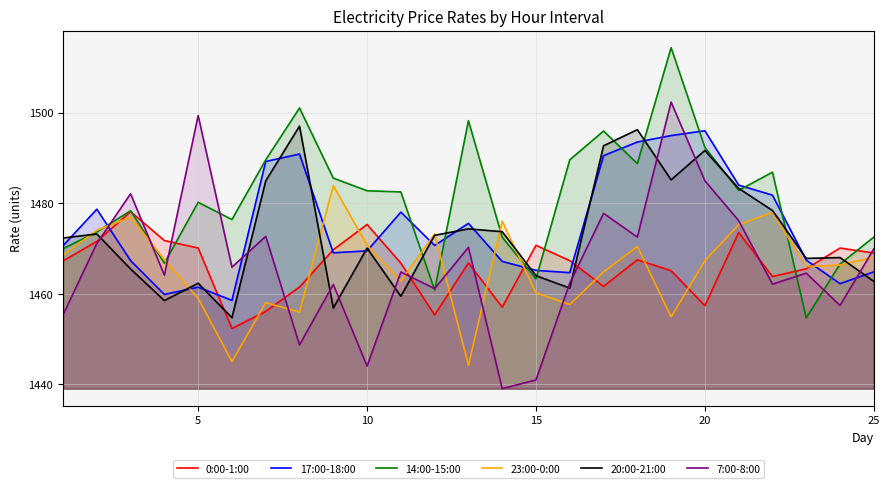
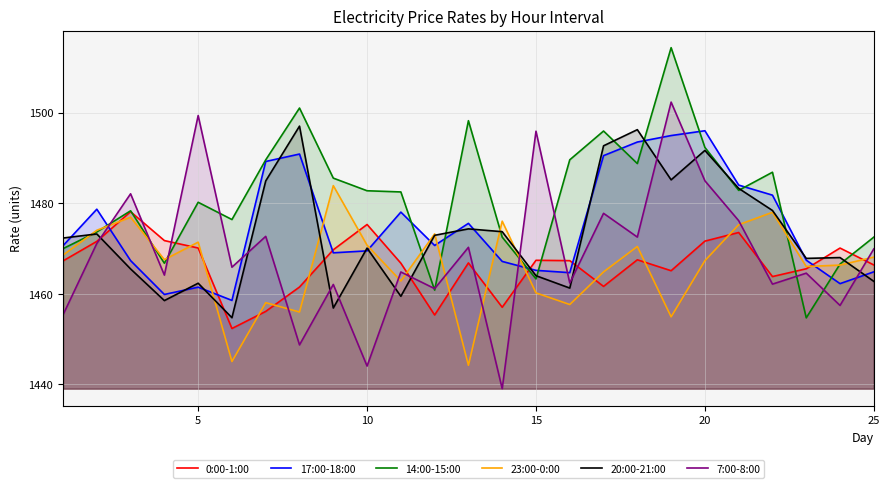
23:00-0:00, 5: 1459 -> 1471
0:00-1:00, 15: 1471 -> 1467
7:00-8:00, 15: 1441 -> 1496
0:00-1:00, 20: 1457 -> 1472
0:00-1:00, 25: 1469 -> 1466
